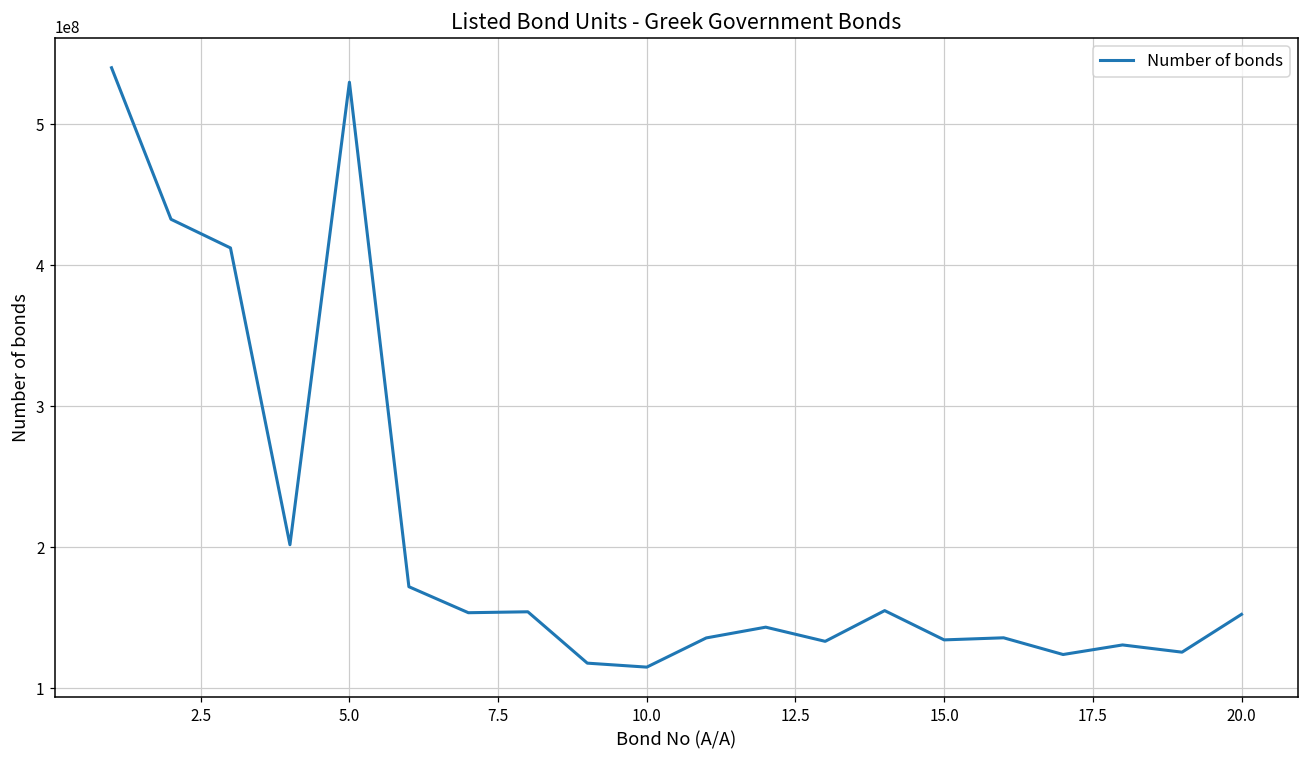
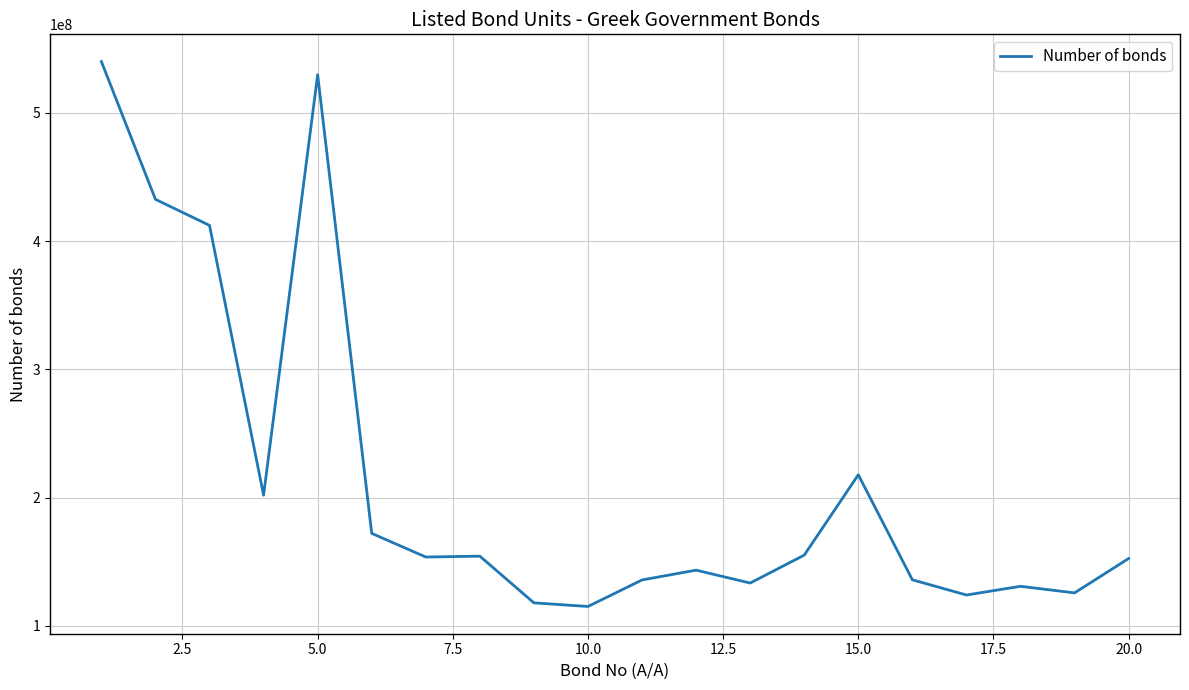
15.0: 134000000 -> 218000000
